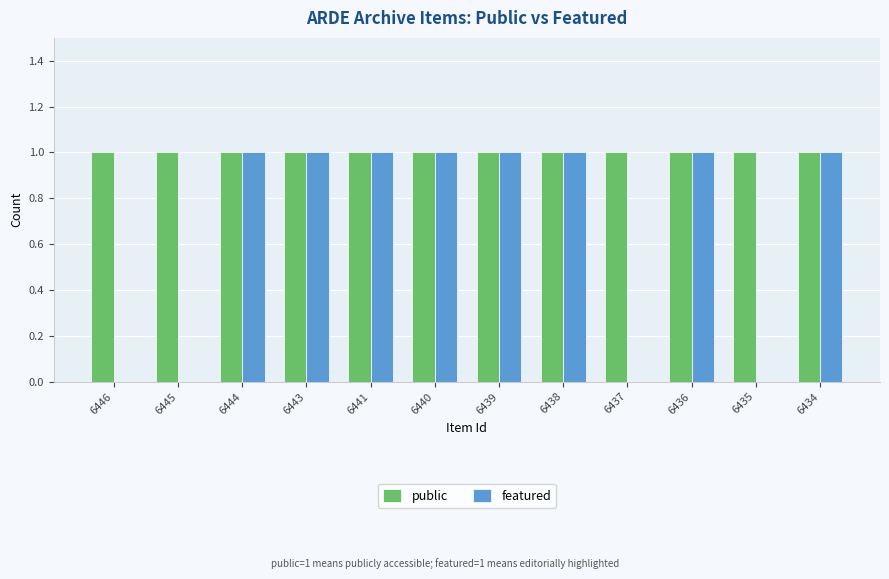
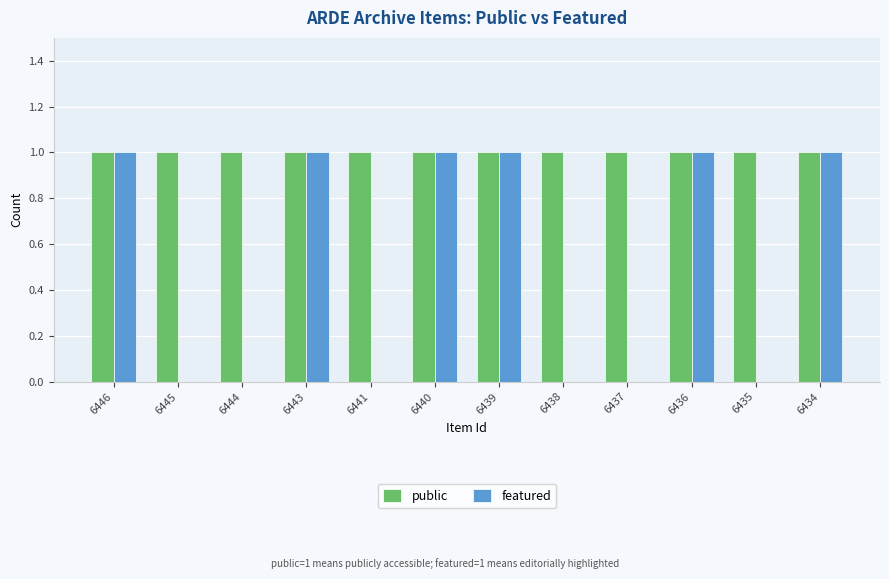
featured, 6446: 0 -> 1
featured, 6444: 1 -> 0
featured, 6441: 1 -> 0
featured, 6438: 1 -> 0
